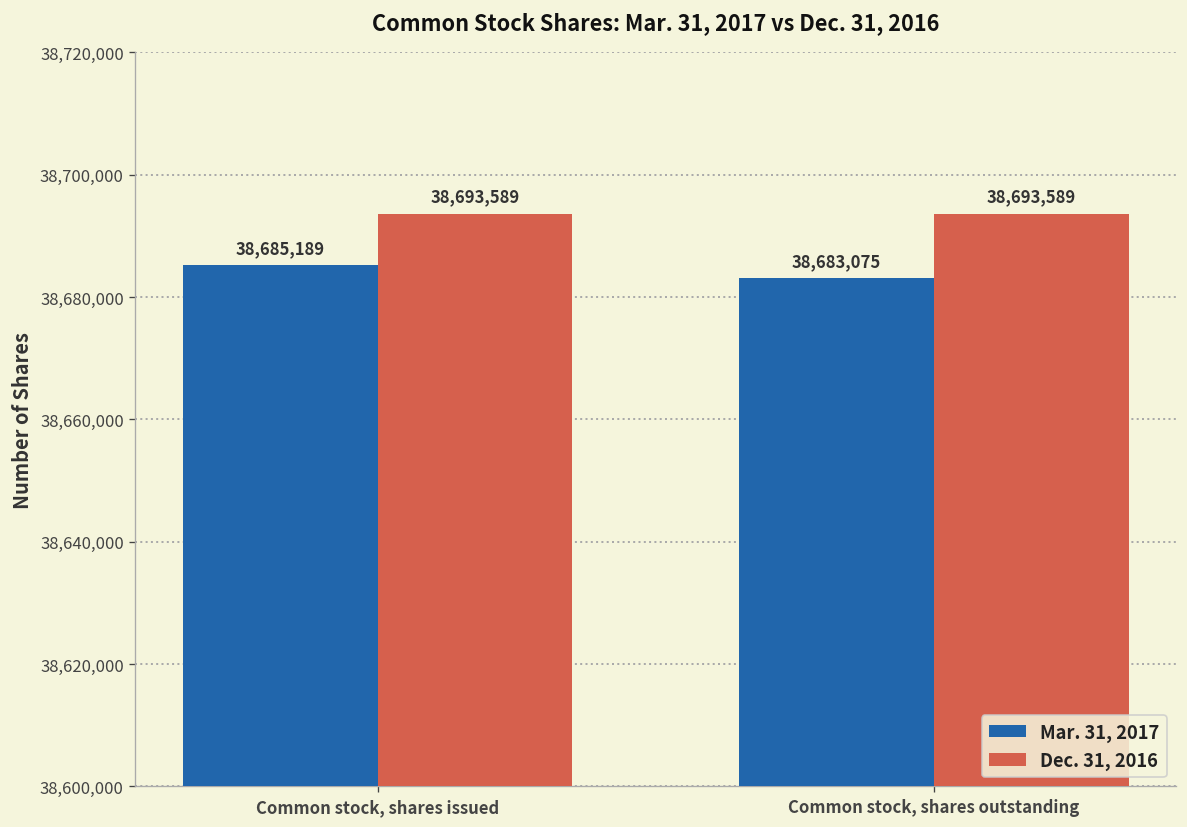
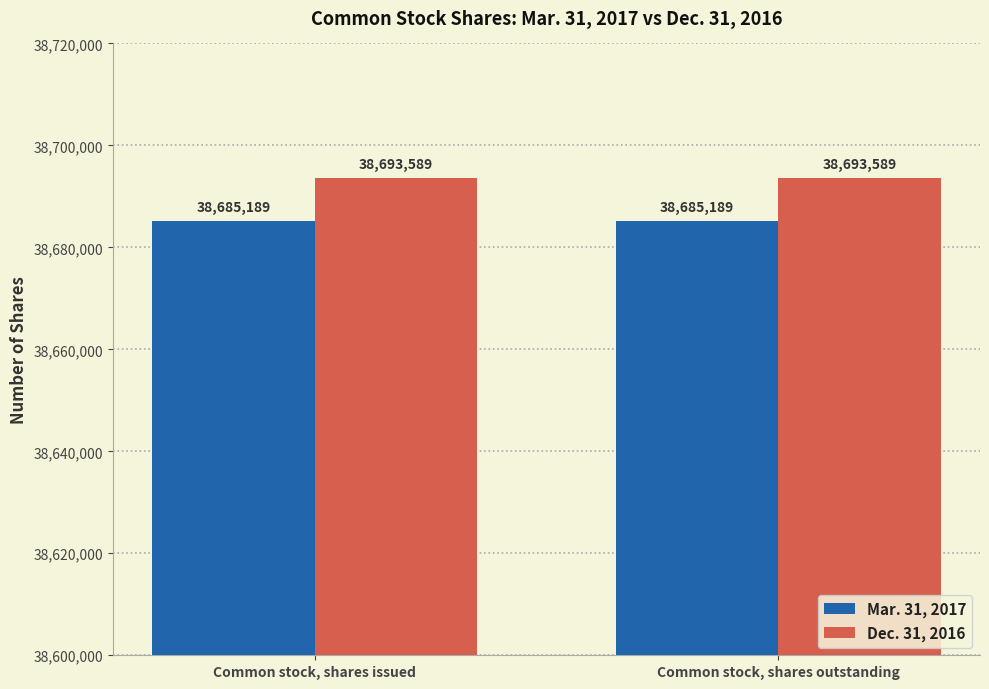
Mar. 31, 2017, Common stock, shares outstanding: 38,683,075 -> 38,685,189
